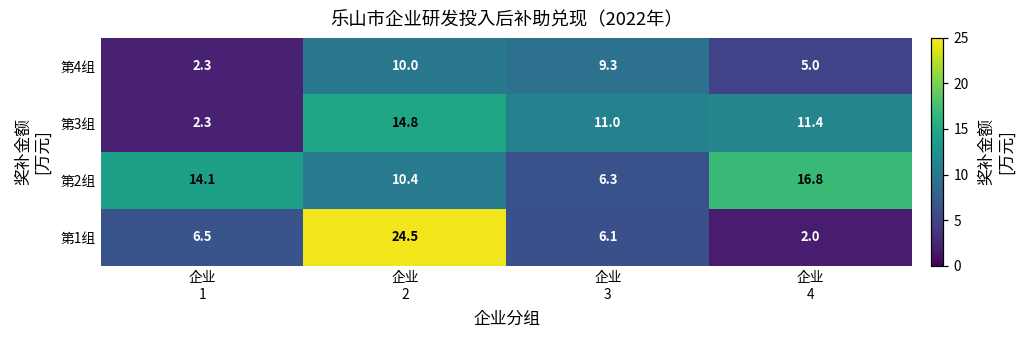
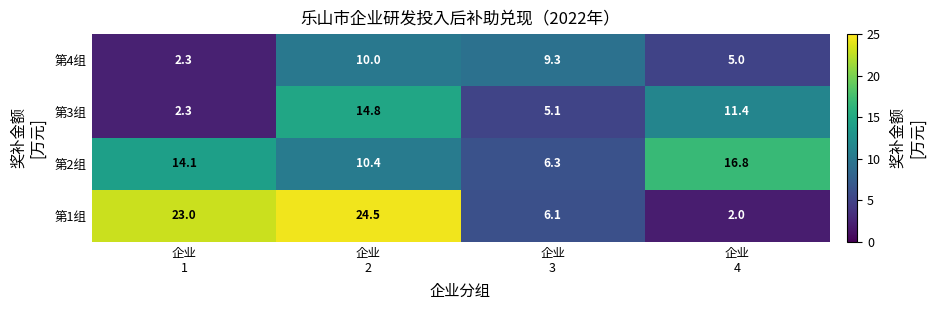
第3组, 企业 3: 11.0 -> 5.1
第1组, 企业 1: 6.5 -> 23.0
